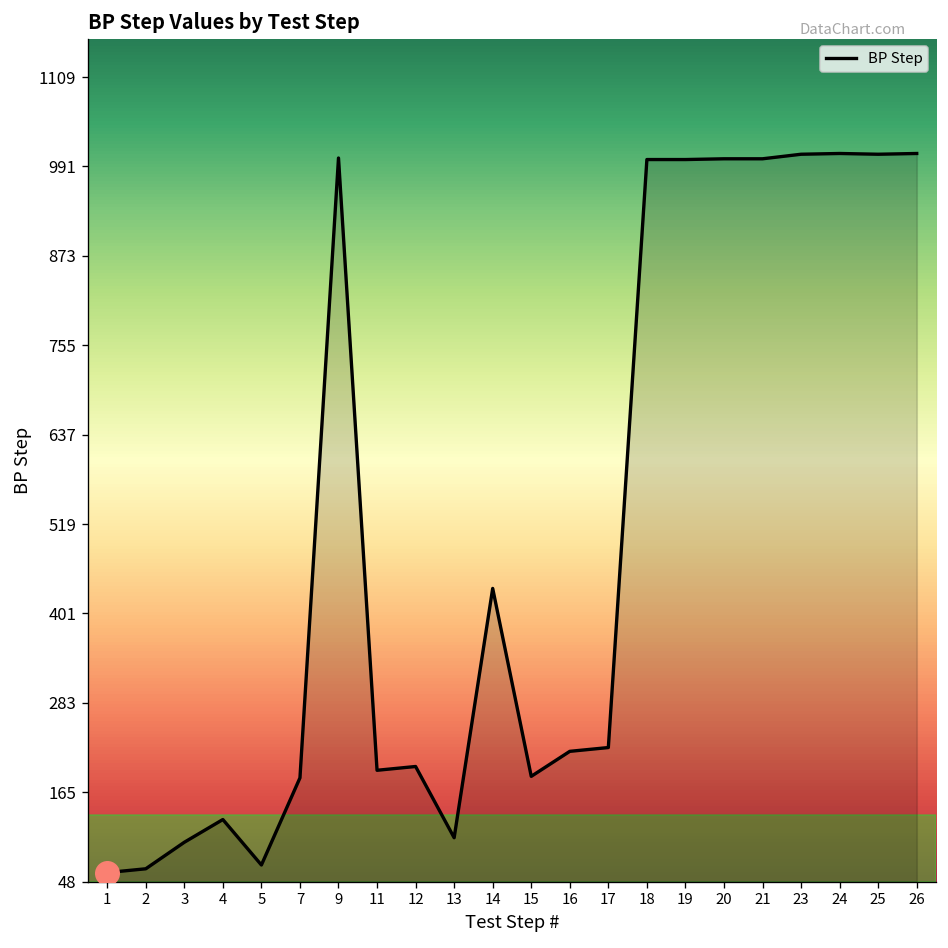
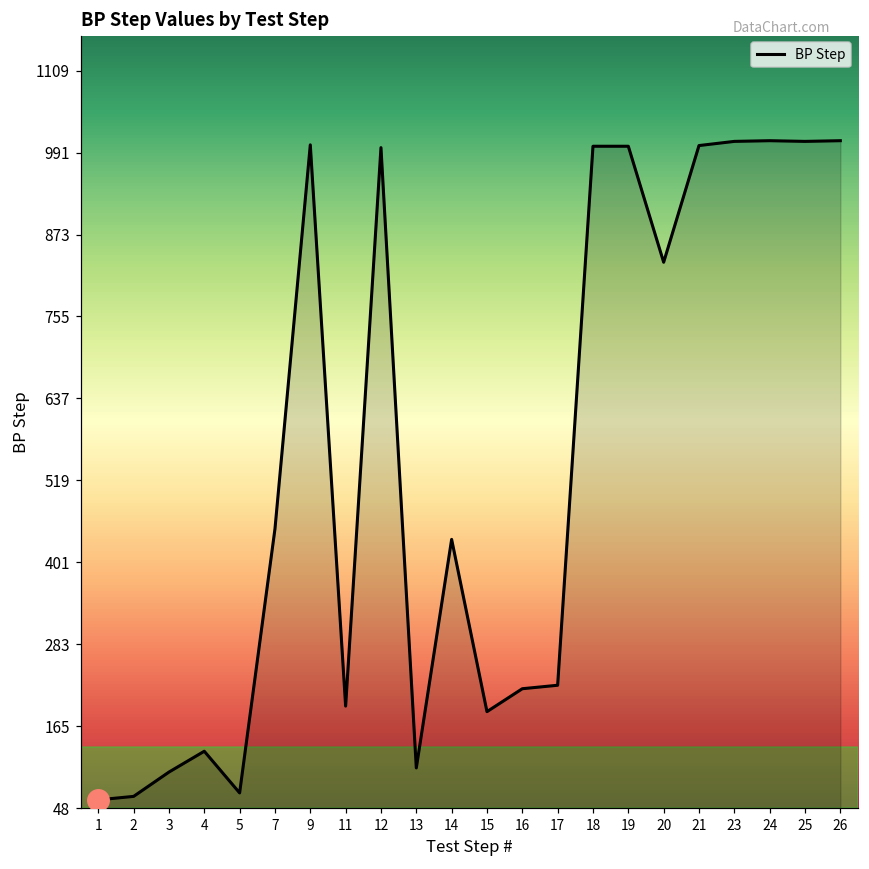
BP Step, 7: 190 -> 450
BP Step, 12: 200 -> 1000
BP Step, 20: 1000 -> 830
